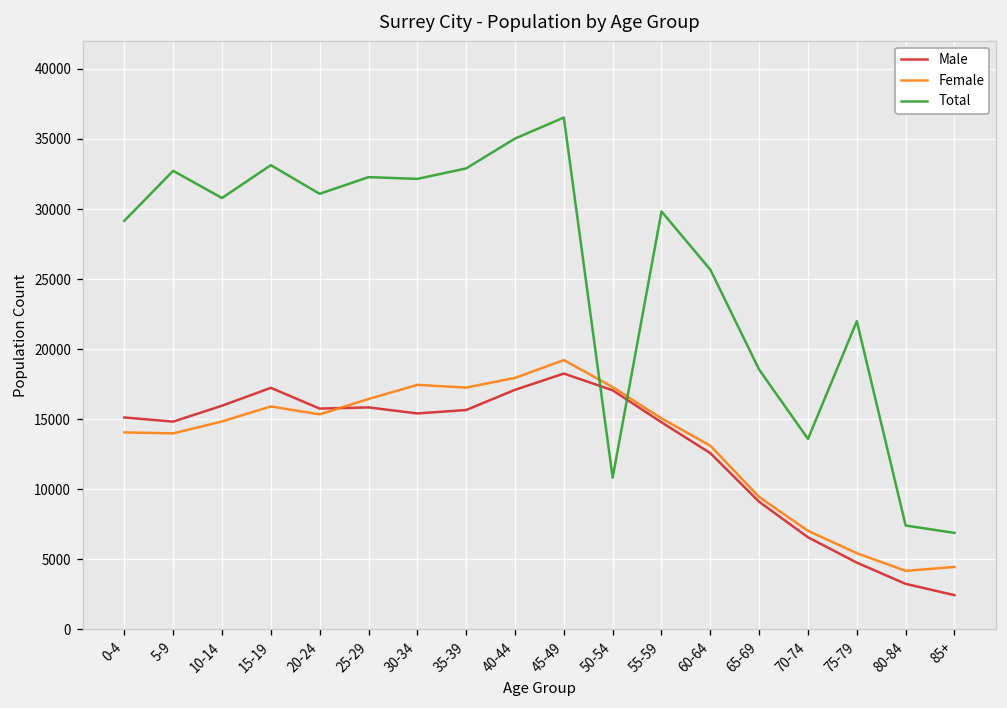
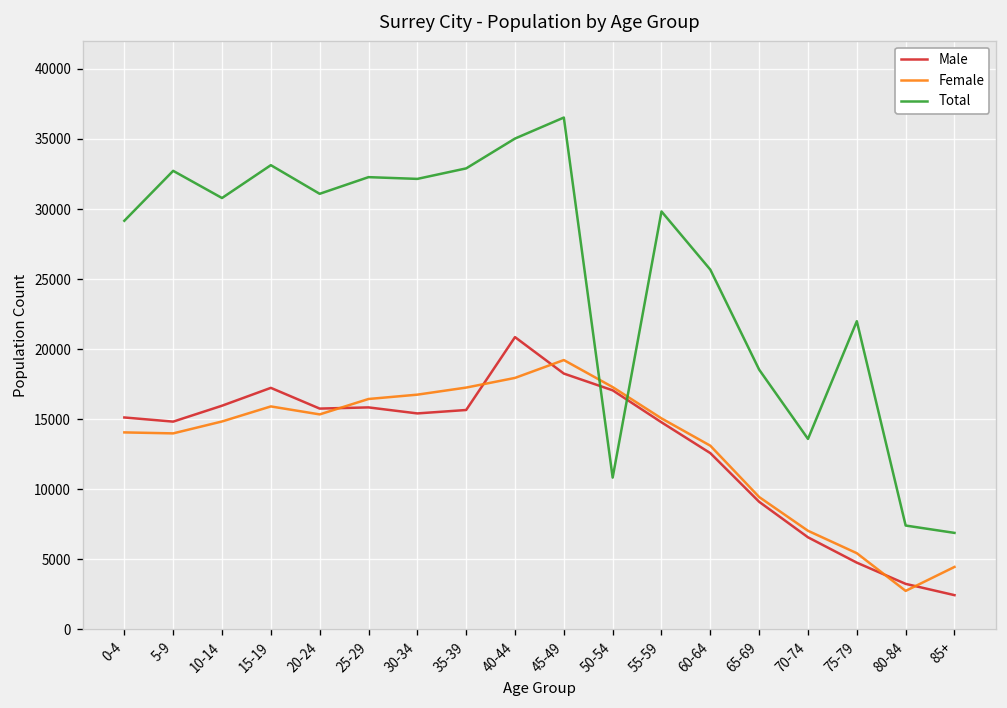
Female, 30-34: 17400 -> 16700
Male, 40-44: 17100 -> 20900
Female, 80-84: 4200 -> 2700
